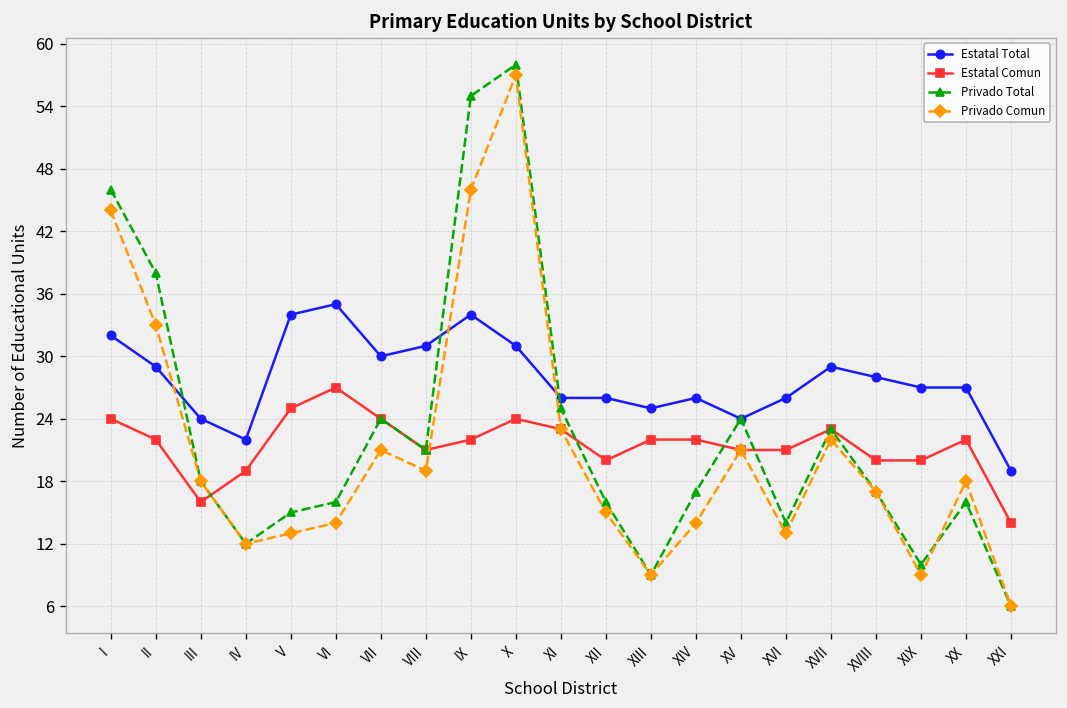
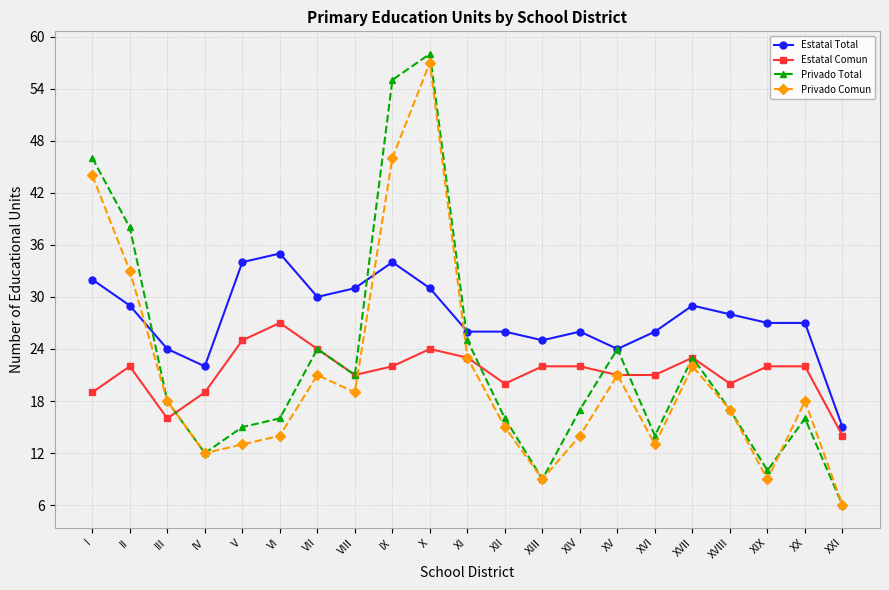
Estatal Comun, I: 24 -> 19
Estatal Comun, XIX: 20 -> 22
Estatal Total, XXI: 19 -> 15
